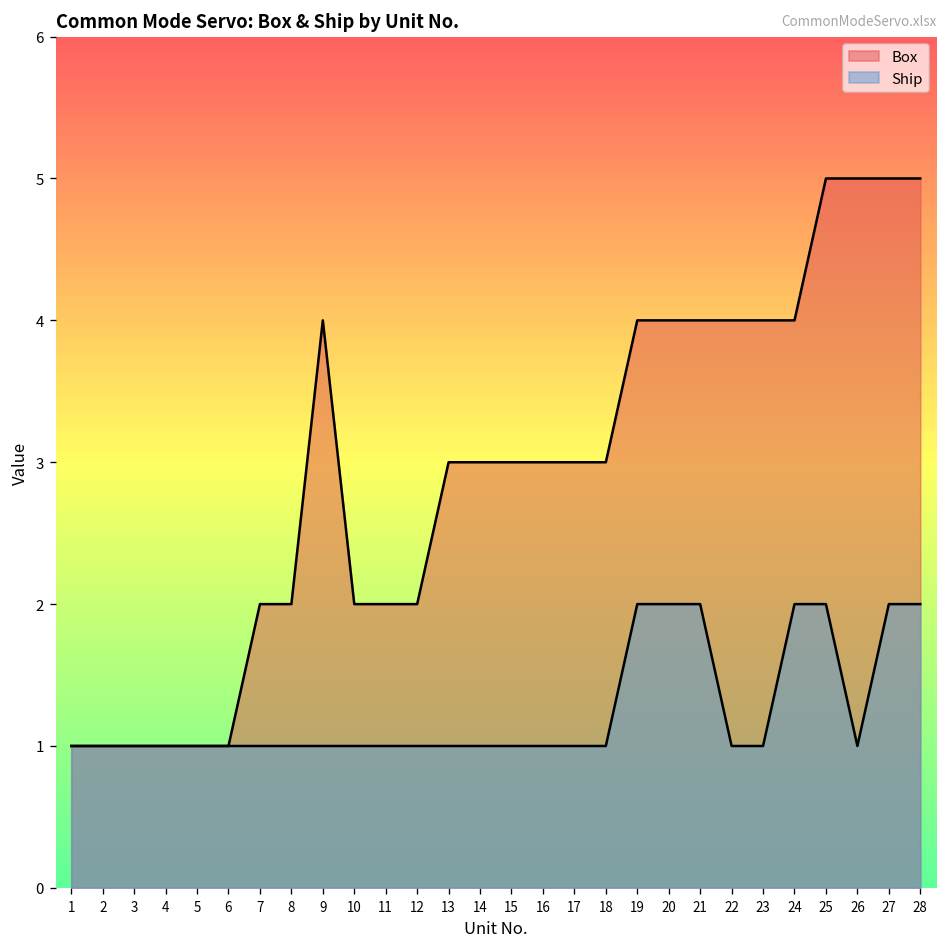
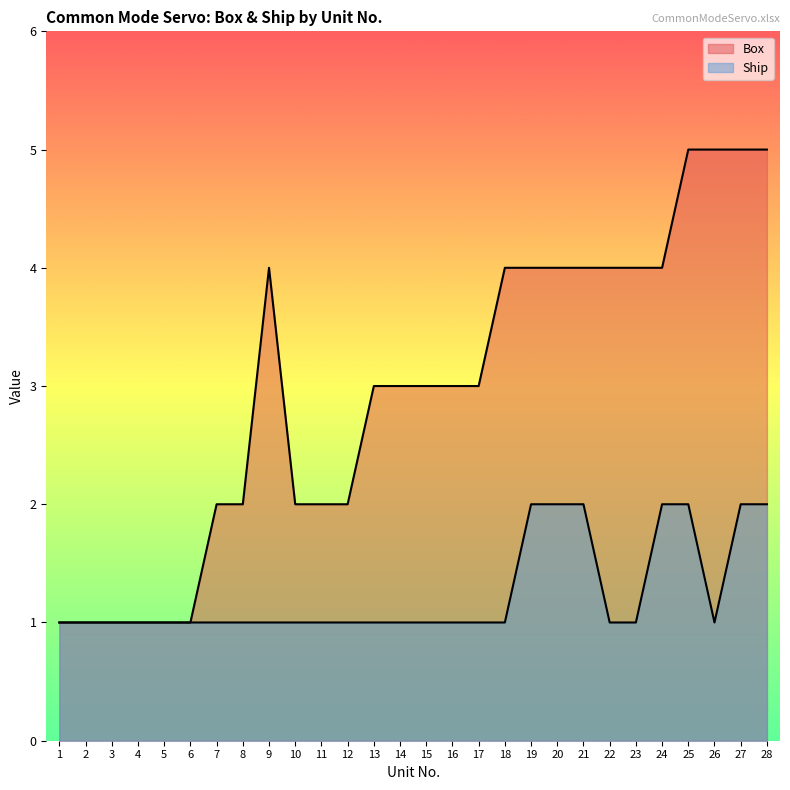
Box, 18: 3 -> 4
